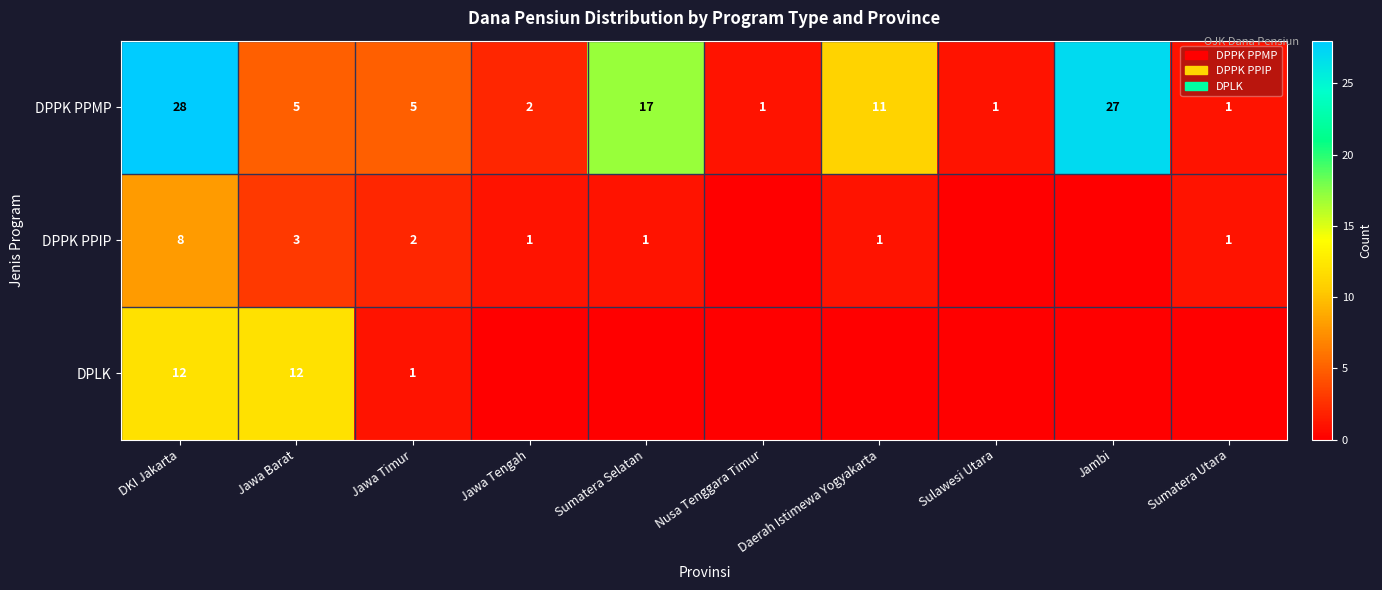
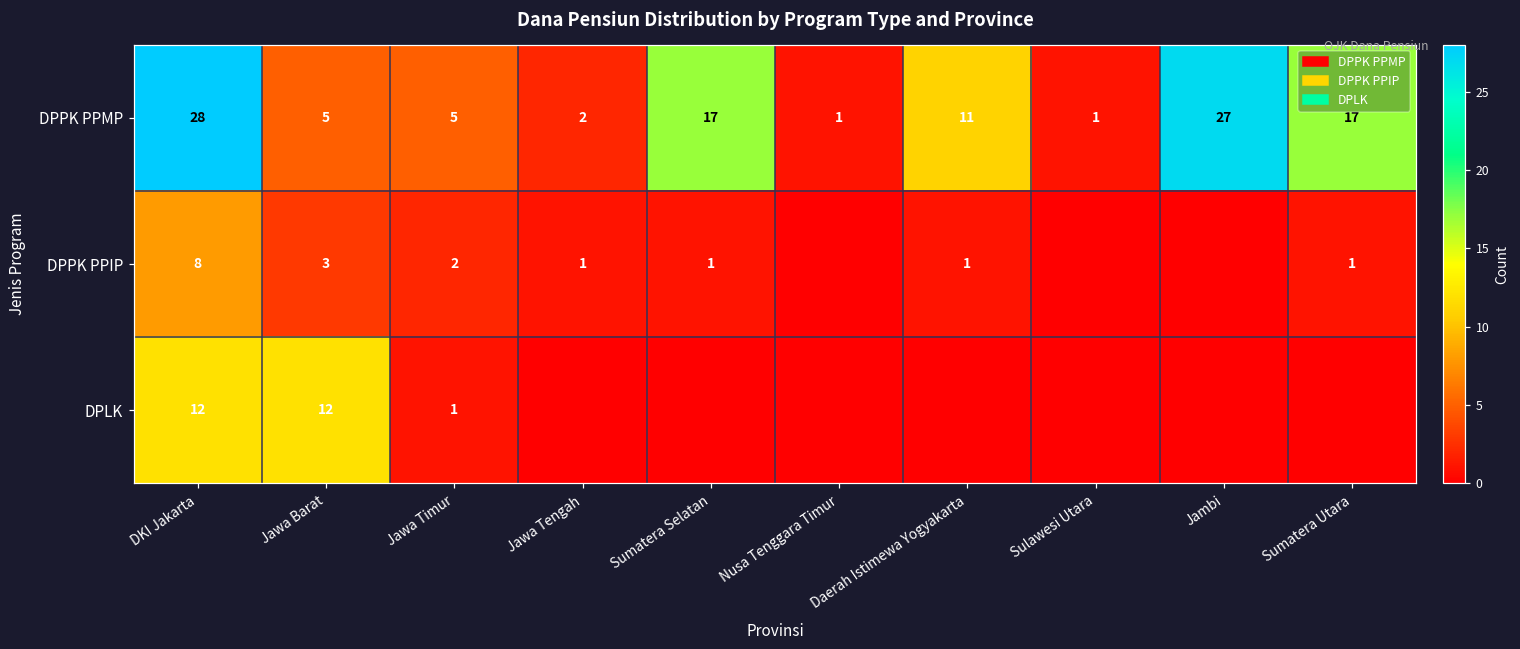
DPPK PPMP, Sumatera Utara: 1 -> 17
